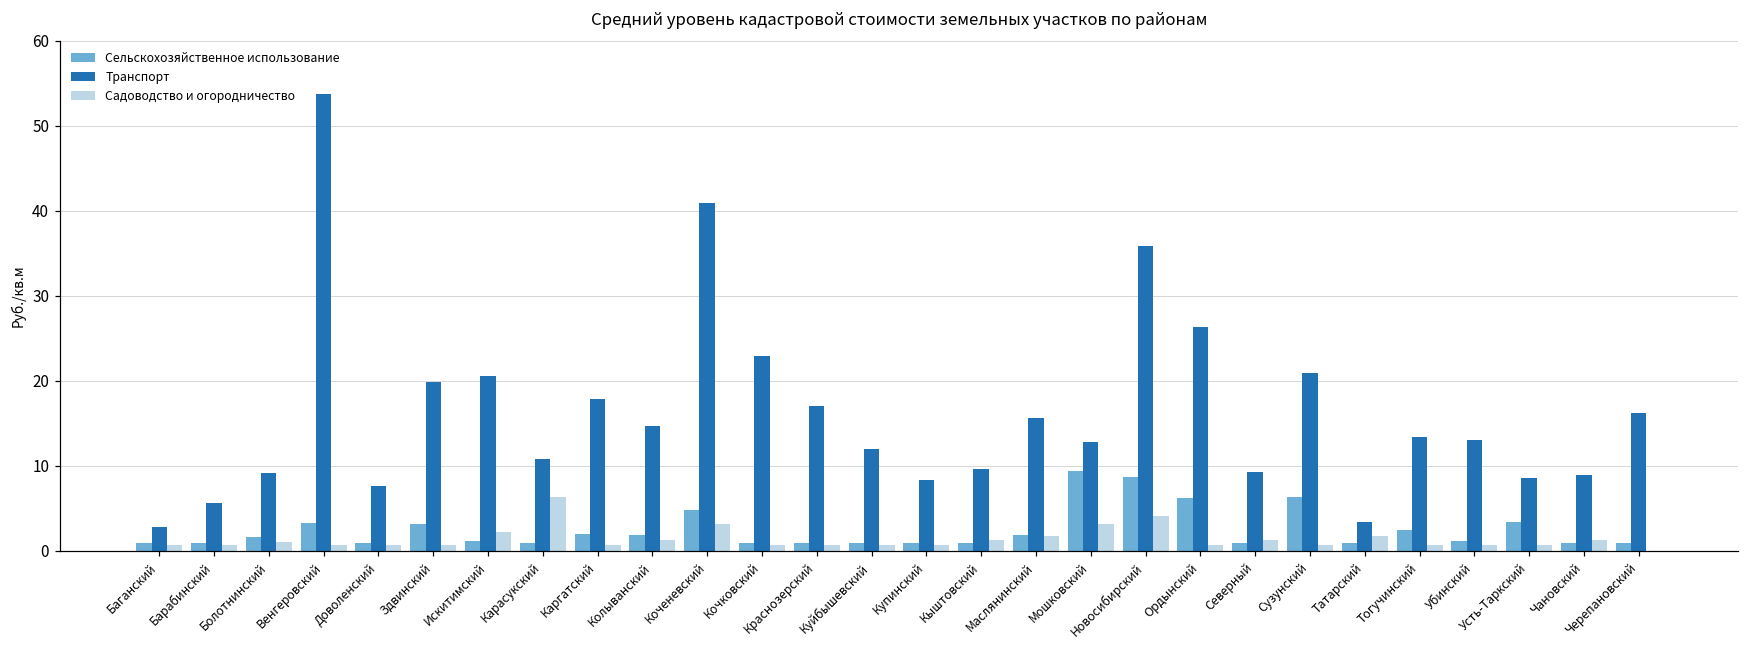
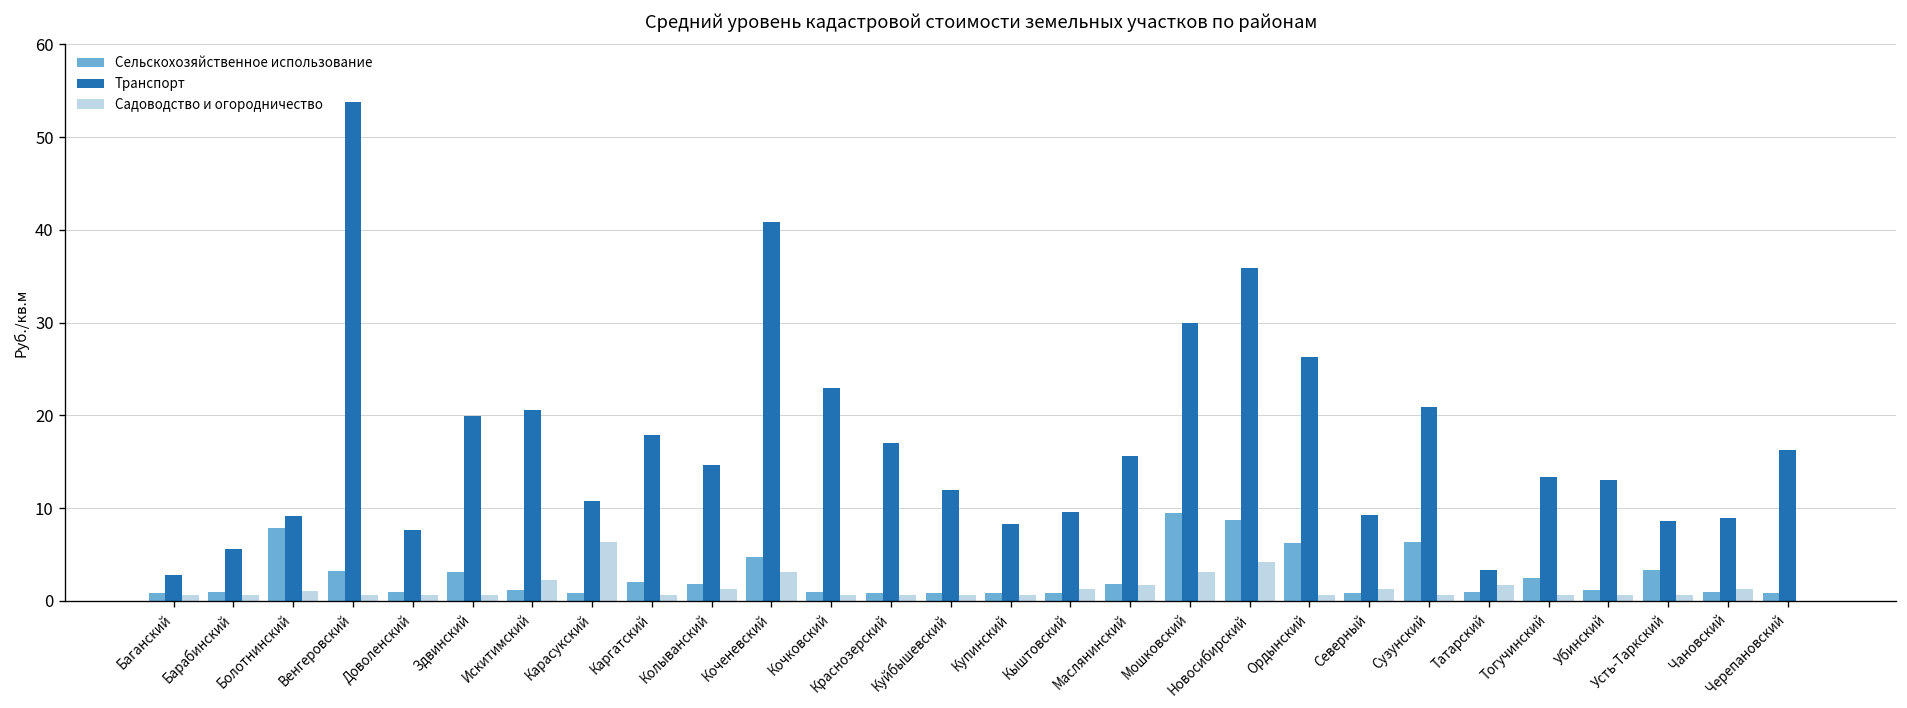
Сельскохозяйственное использование, Болотнинский: 2 -> 8
Транспорт, Мошковский: 13 -> 30
